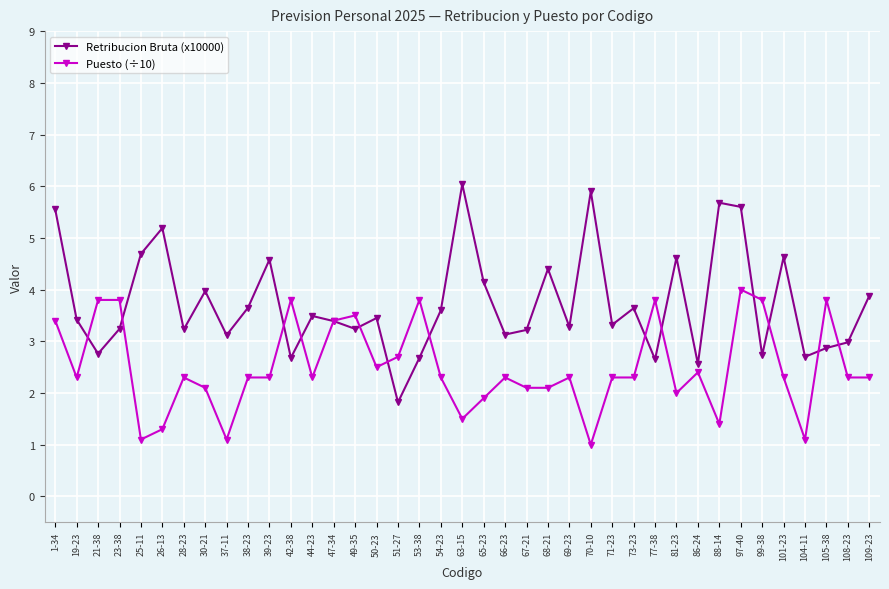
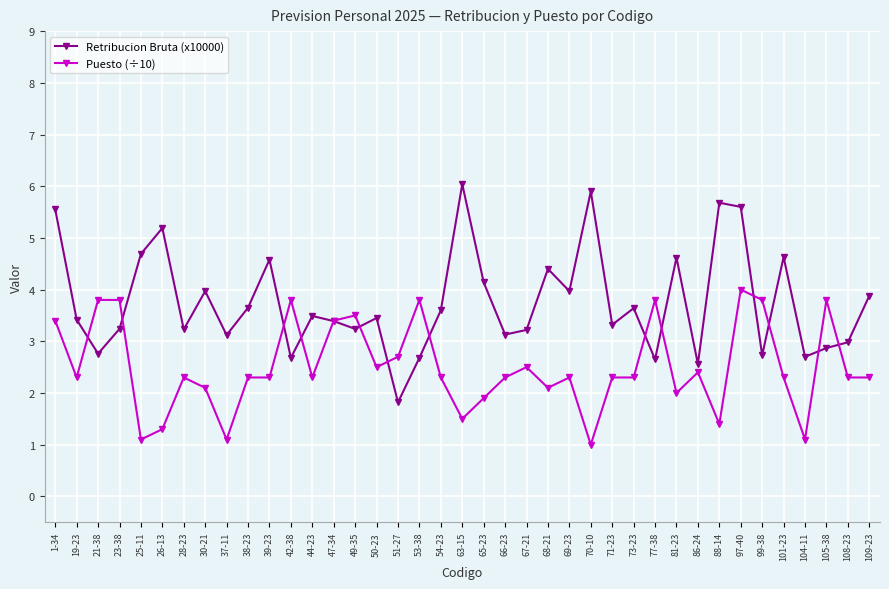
Puesto (÷10), 67-21: 2.1 -> 2.5
Retribucion Bruta (x10000), 69-23: 3.3 -> 4.0
